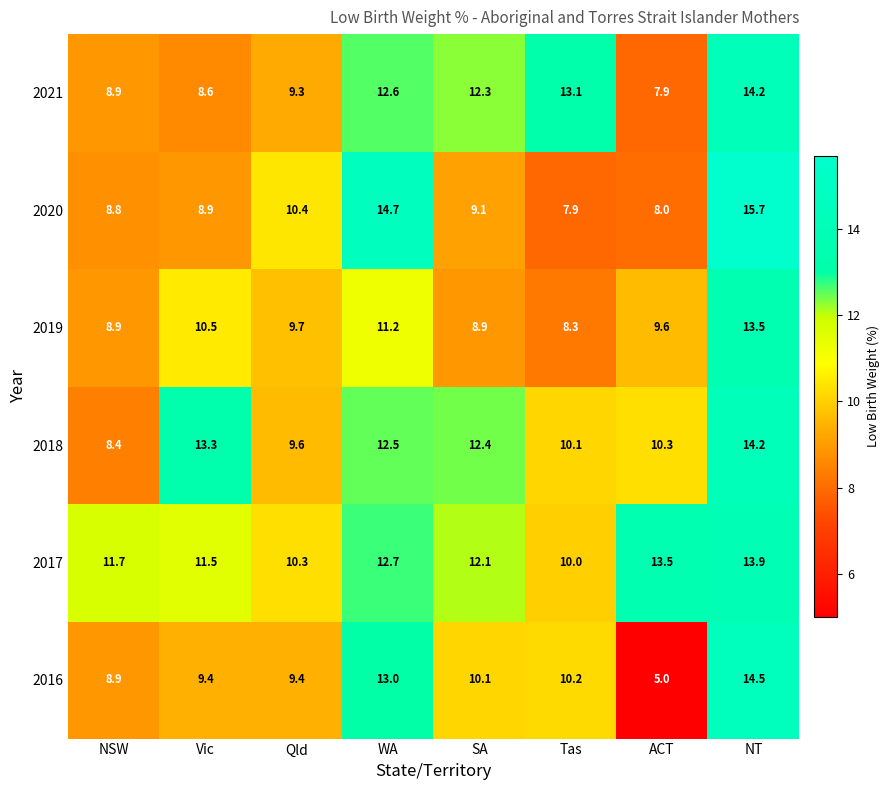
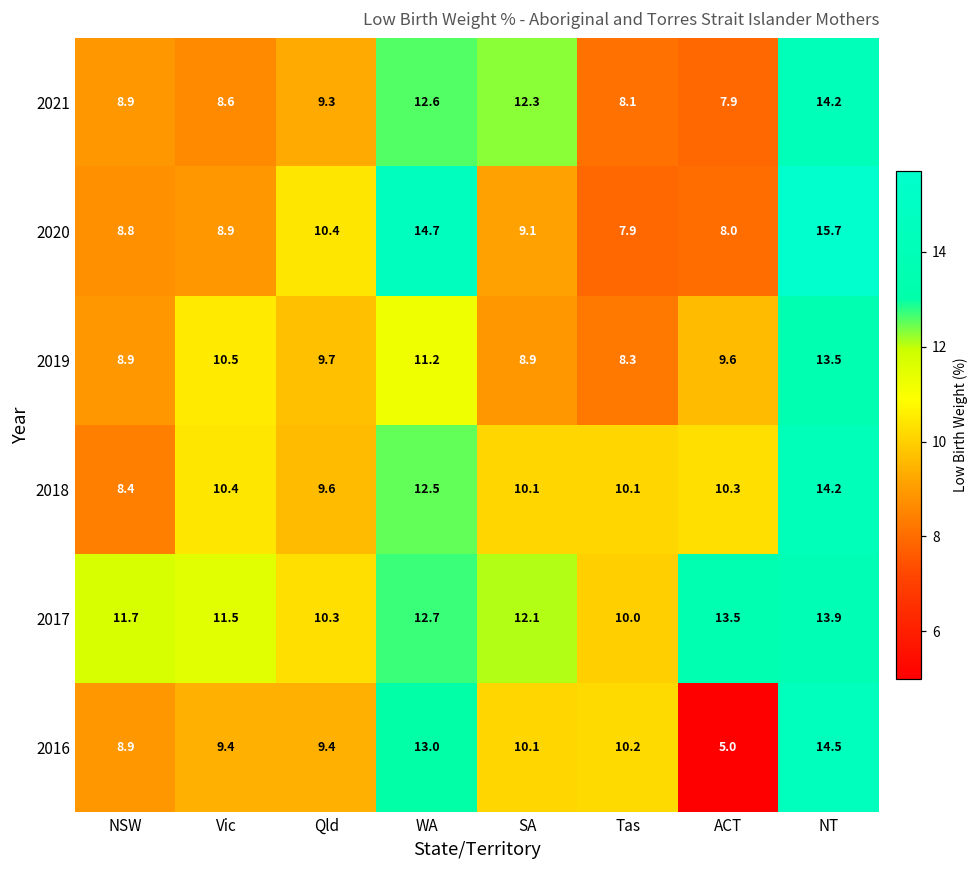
2021, Tas: 13.1 -> 8.1
2018, Vic: 13.3 -> 10.4
2018, SA: 12.4 -> 10.1
